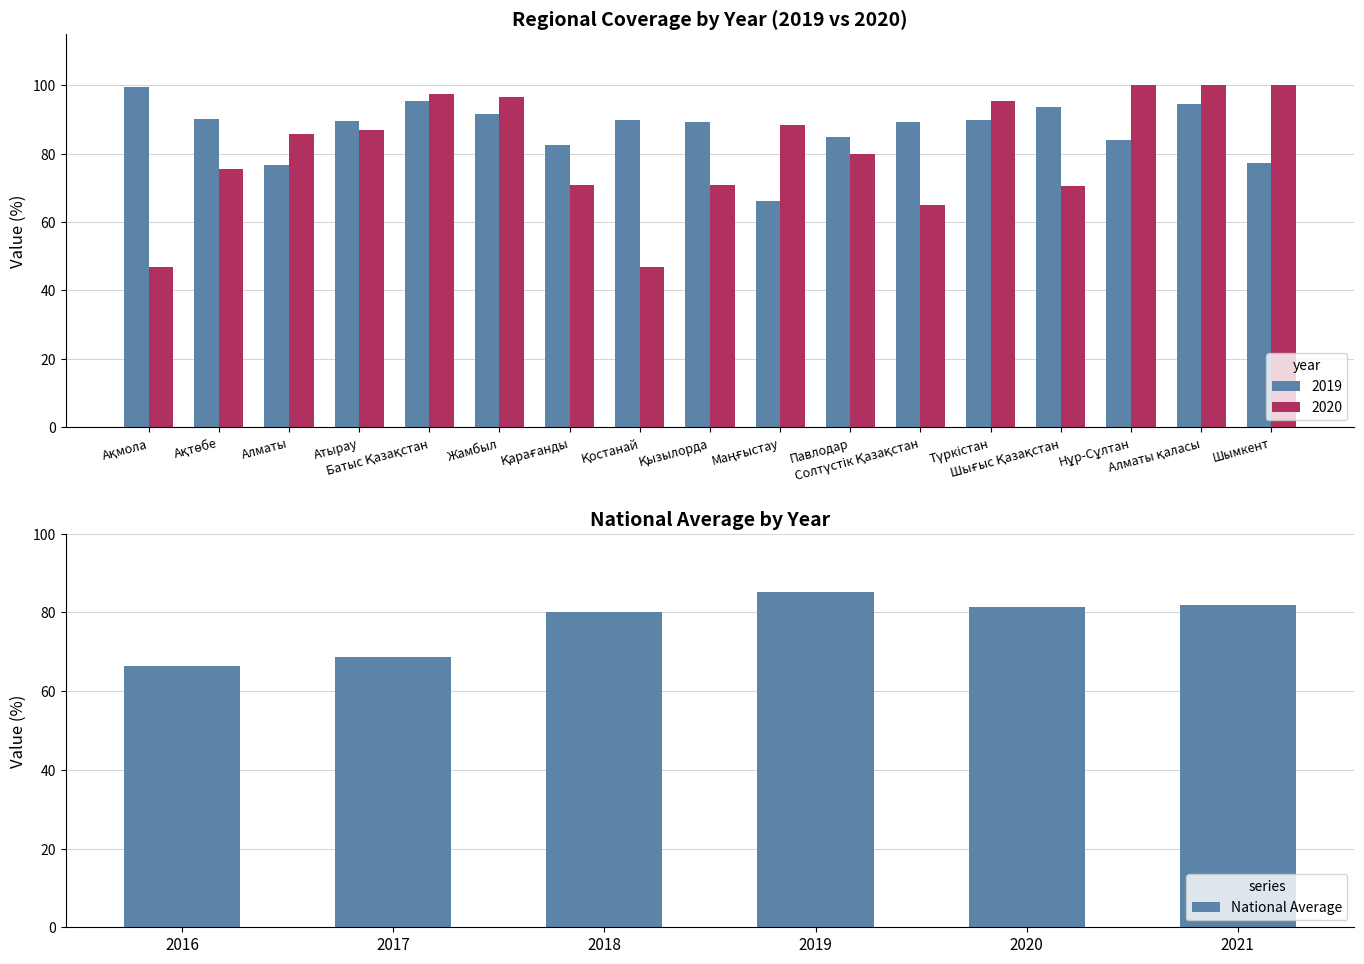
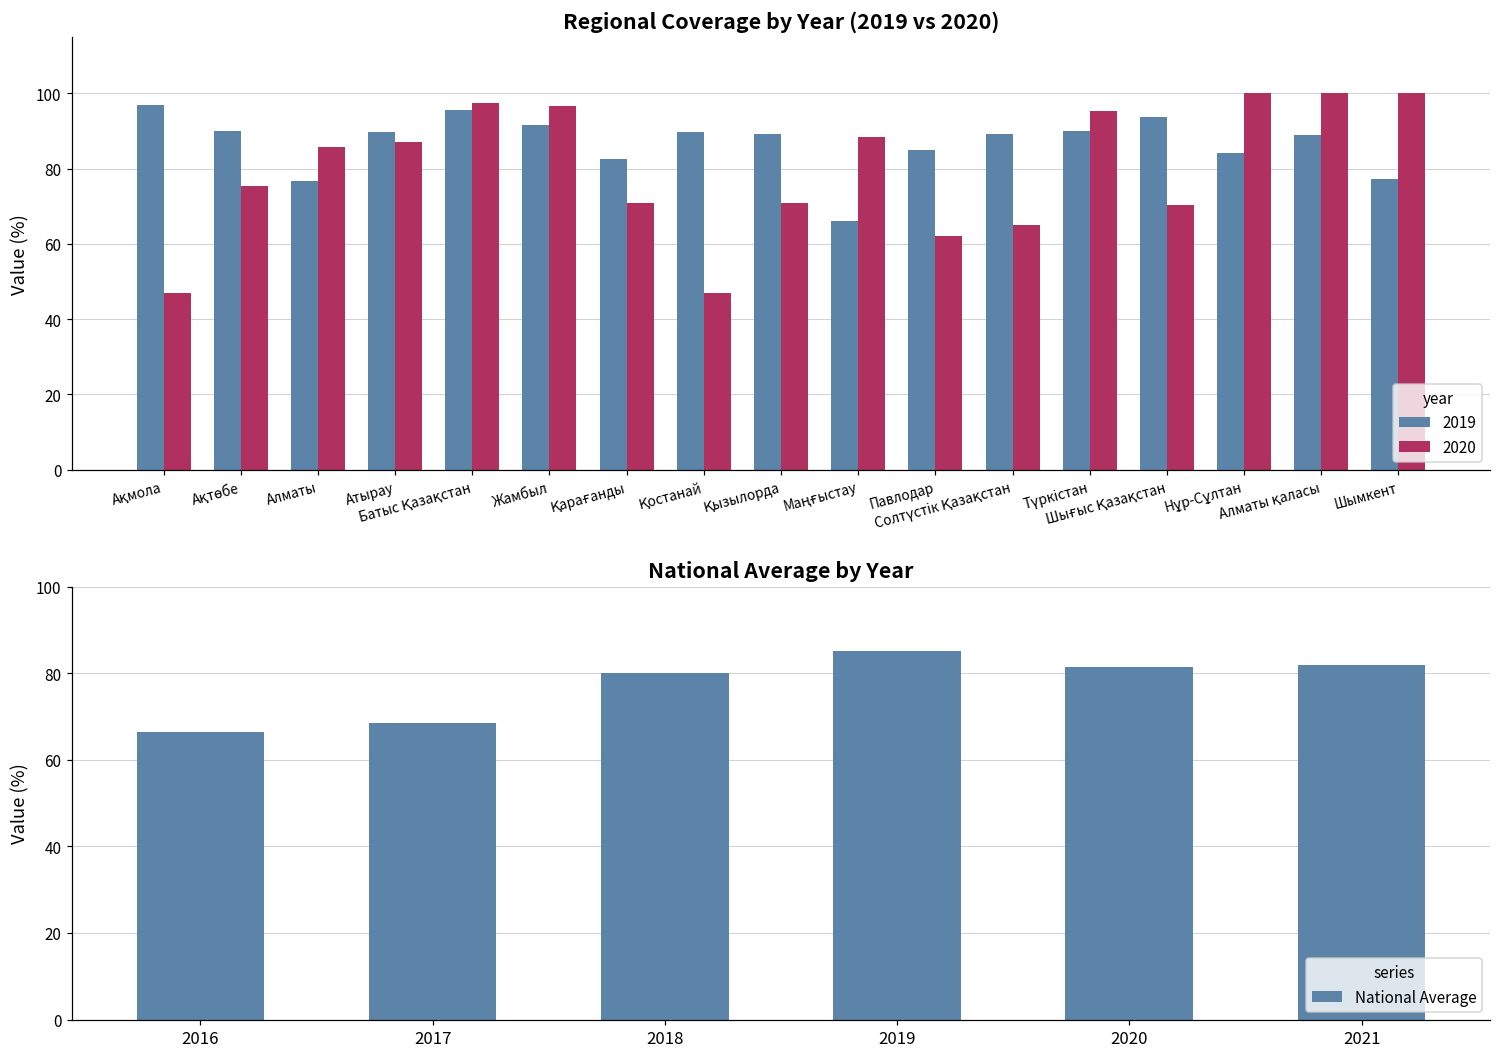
Regional Coverage by Year (2019 vs 2020), 2019, Ақмола: 100 -> 97
Regional Coverage by Year (2019 vs 2020), 2020, Павлодар: 80 -> 62
Regional Coverage by Year (2019 vs 2020), 2019, Алматы қаласы: 95 -> 89
